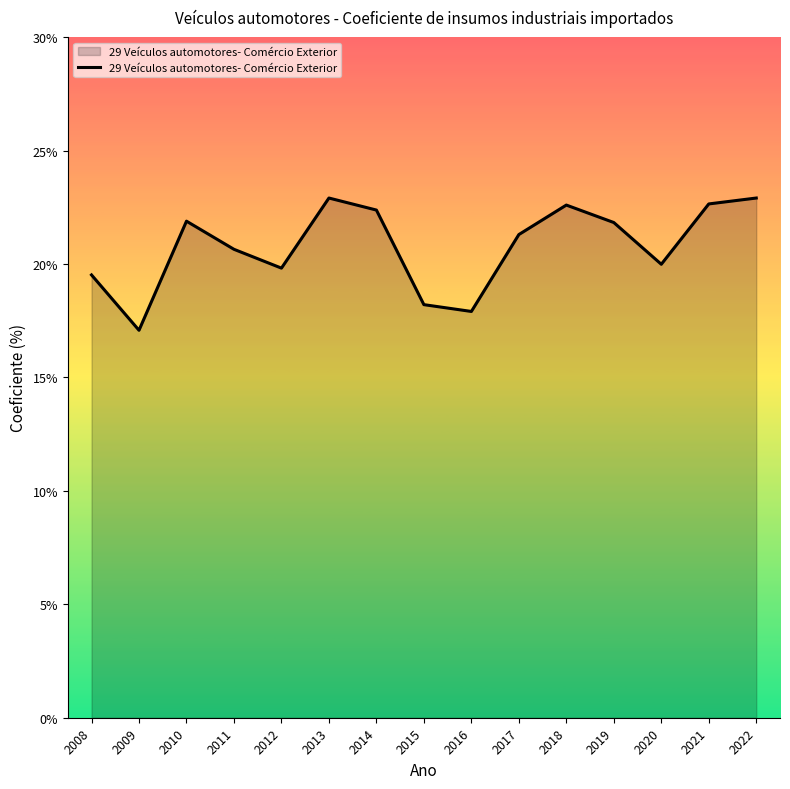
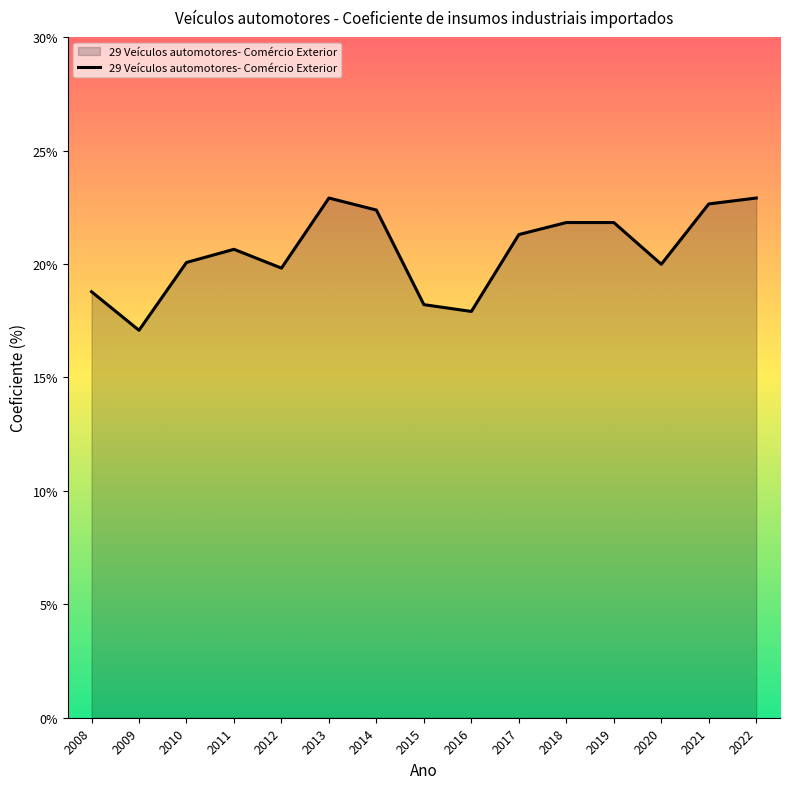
2008: 19.5% -> 18.8%
2010: 21.9% -> 20.1%
2018: 22.6% -> 21.8%
